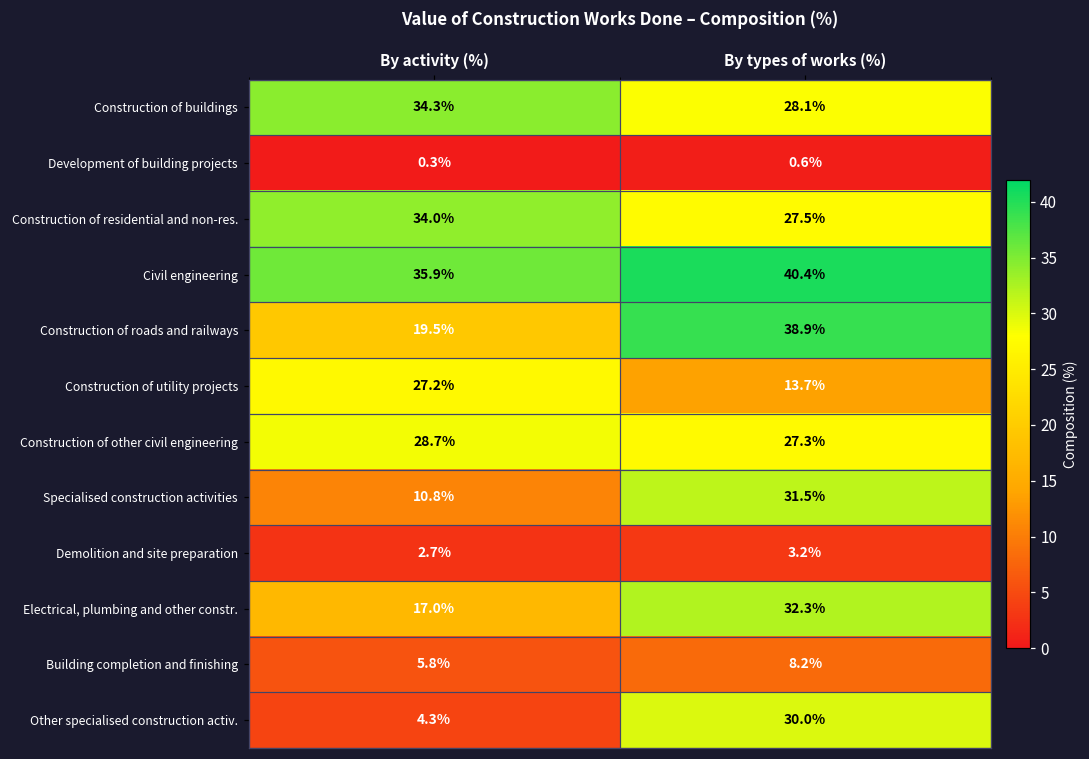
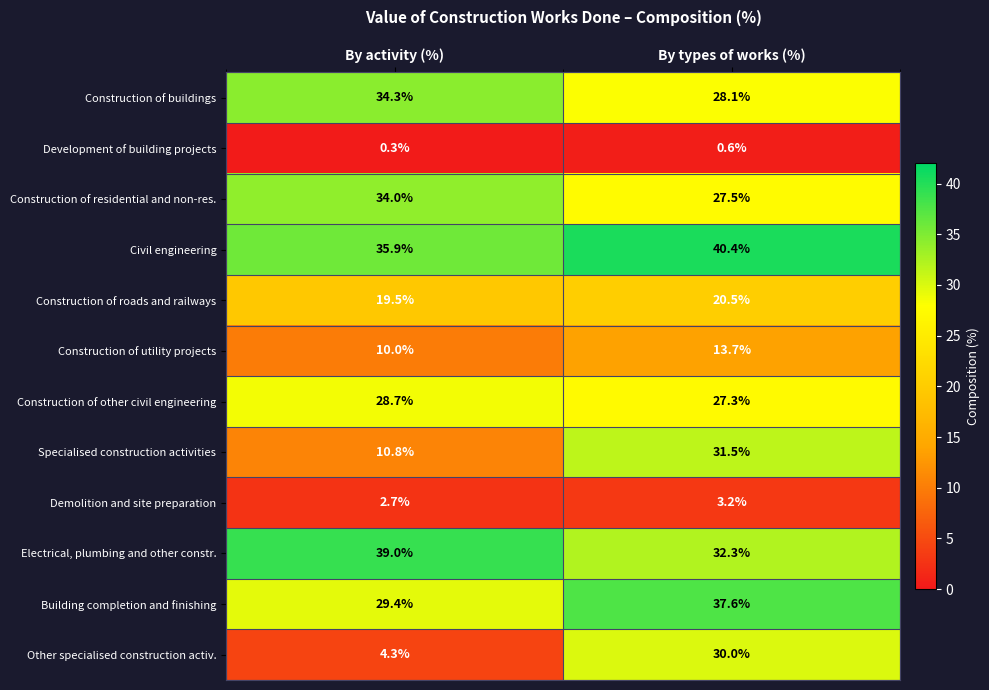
Construction of roads and railways, By types of works (%): 38.9% -> 20.5%
Construction of utility projects, By activity (%): 27.2% -> 10.0%
Electrical, plumbing and other constr., By activity (%): 17.0% -> 39.0%
Building completion and finishing, By activity (%): 5.8% -> 29.4%
Building completion and finishing, By types of works (%): 8.2% -> 37.6%
